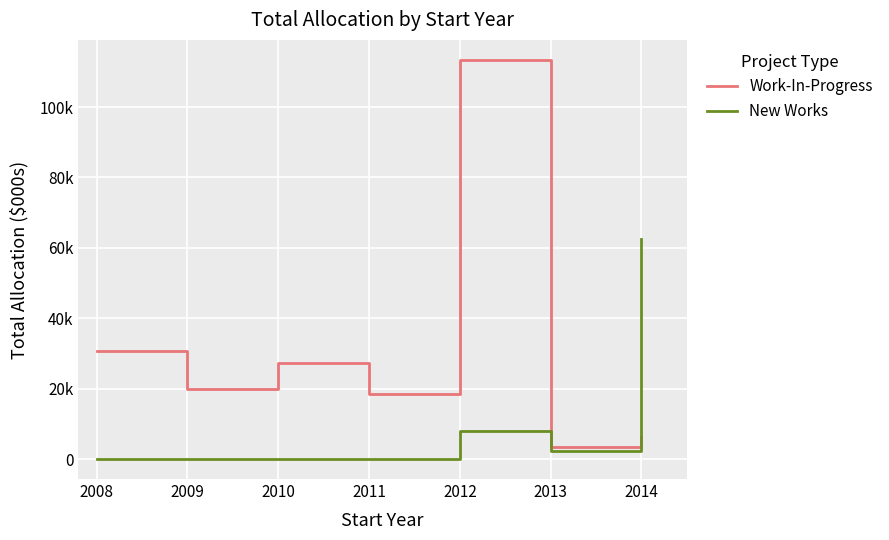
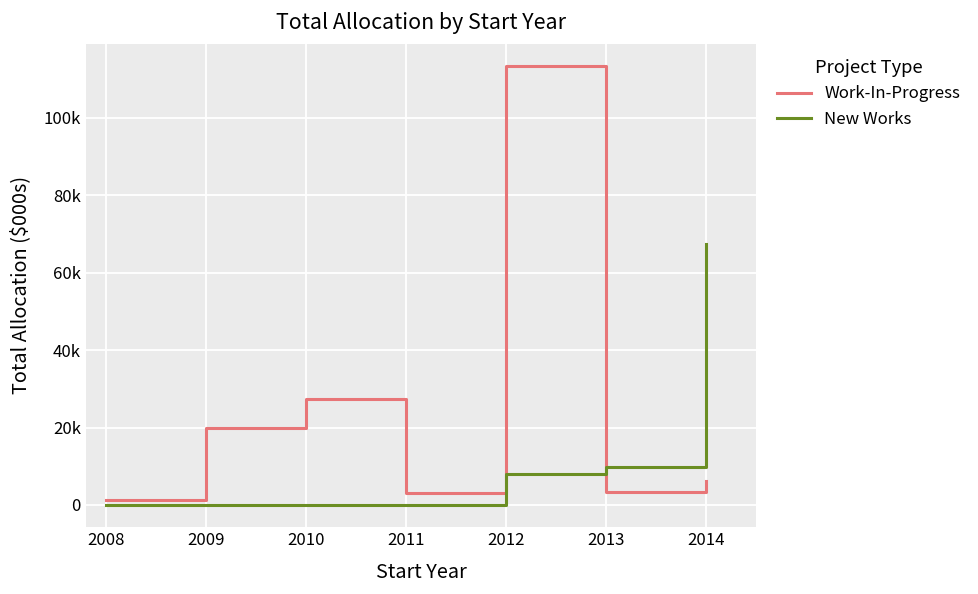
Work-In-Progress, 2008: 31000 -> 1000
Work-In-Progress, 2011: 19000 -> 3000
New Works, 2013: 2000 -> 10000
New Works, 2014: 63000 -> 67000
